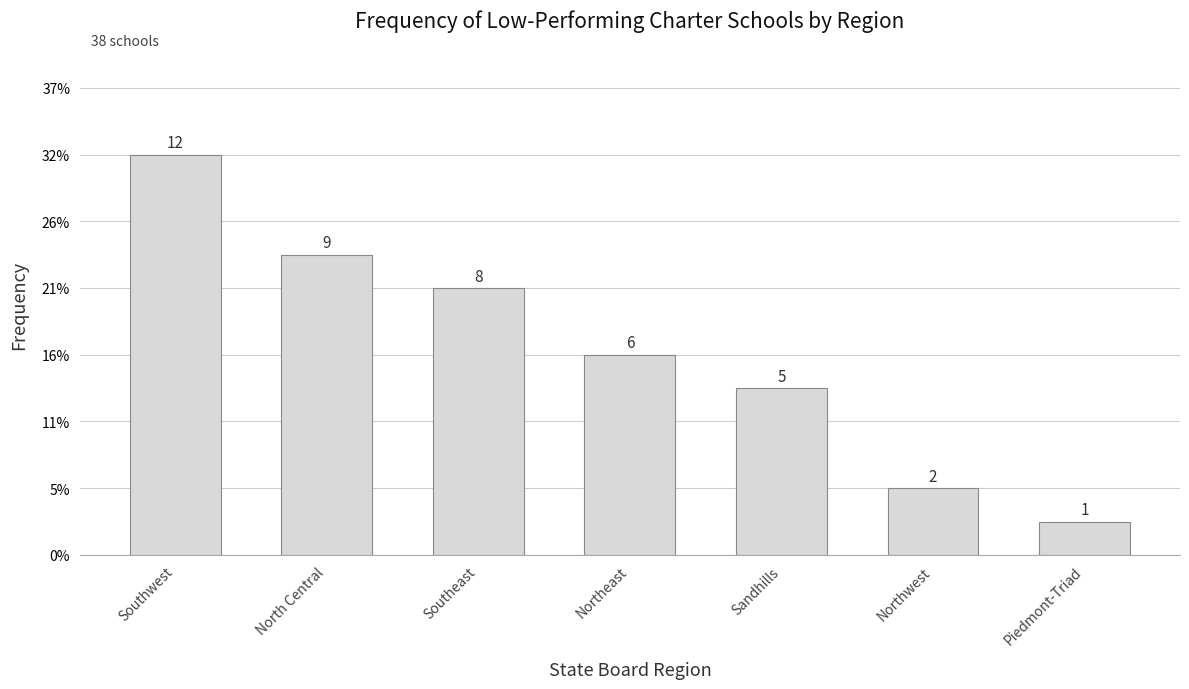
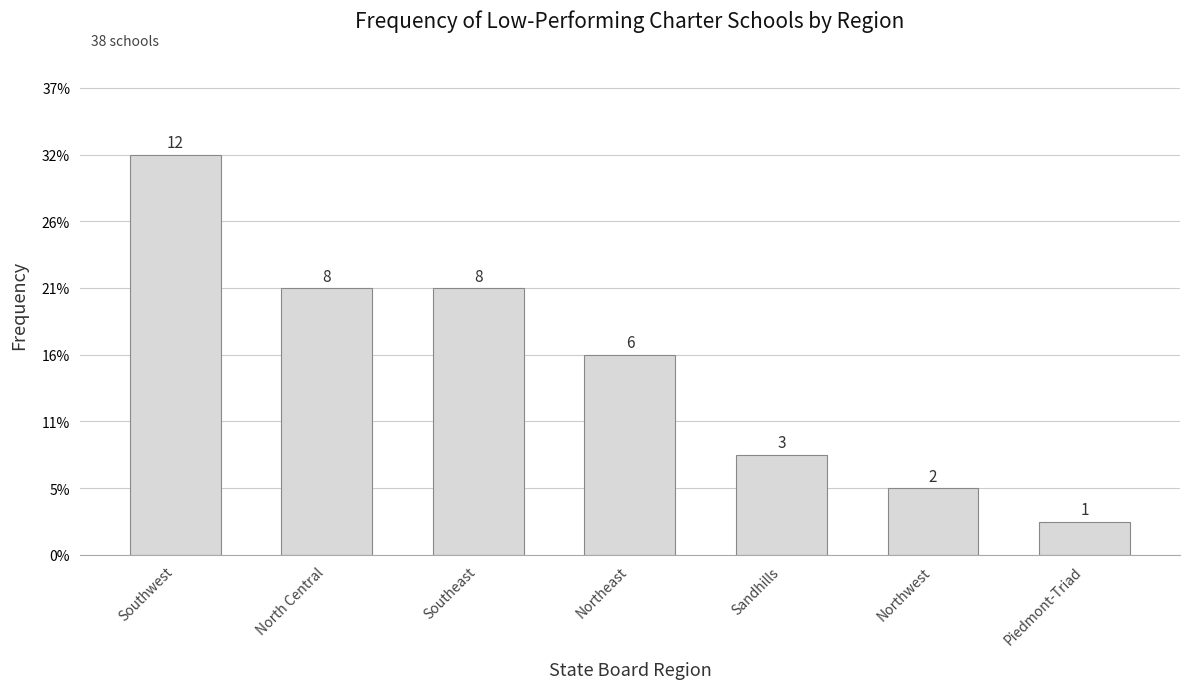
North Central: 9 -> 8
Sandhills: 5 -> 3
